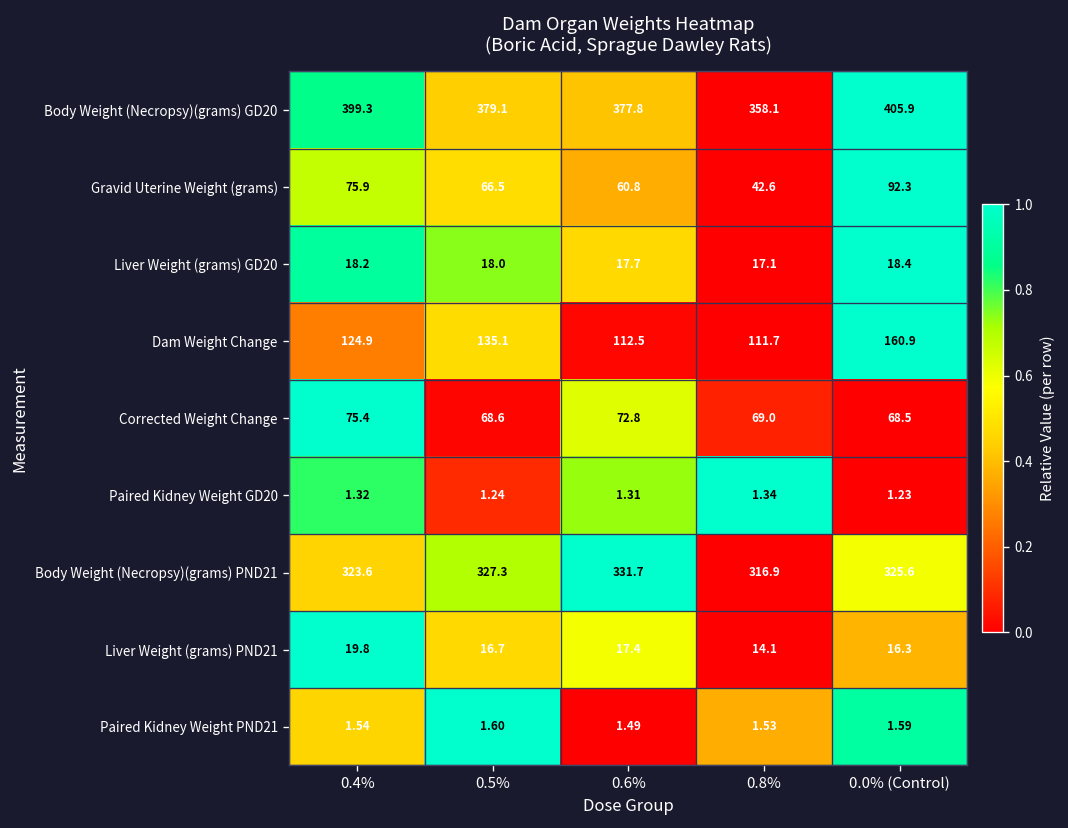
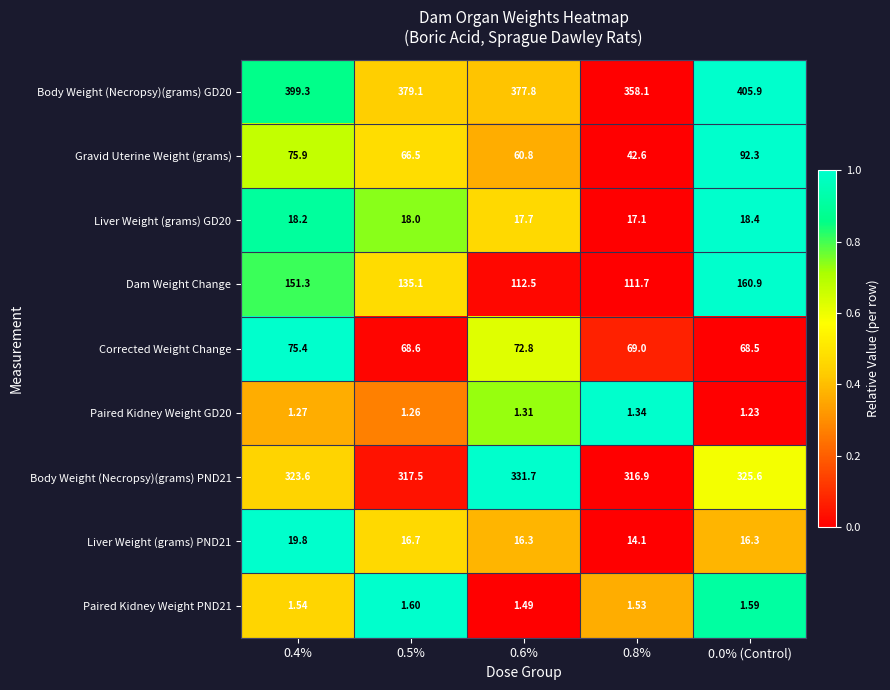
Dam Weight Change, 0.4%: 124.9 -> 151.3
Paired Kidney Weight GD20, 0.4%: 1.32 -> 1.27
Paired Kidney Weight GD20, 0.5%: 1.24 -> 1.26
Body Weight (Necropsy)(grams) PND21, 0.5%: 327.3 -> 317.5
Liver Weight (grams) PND21, 0.6%: 17.4 -> 16.3
